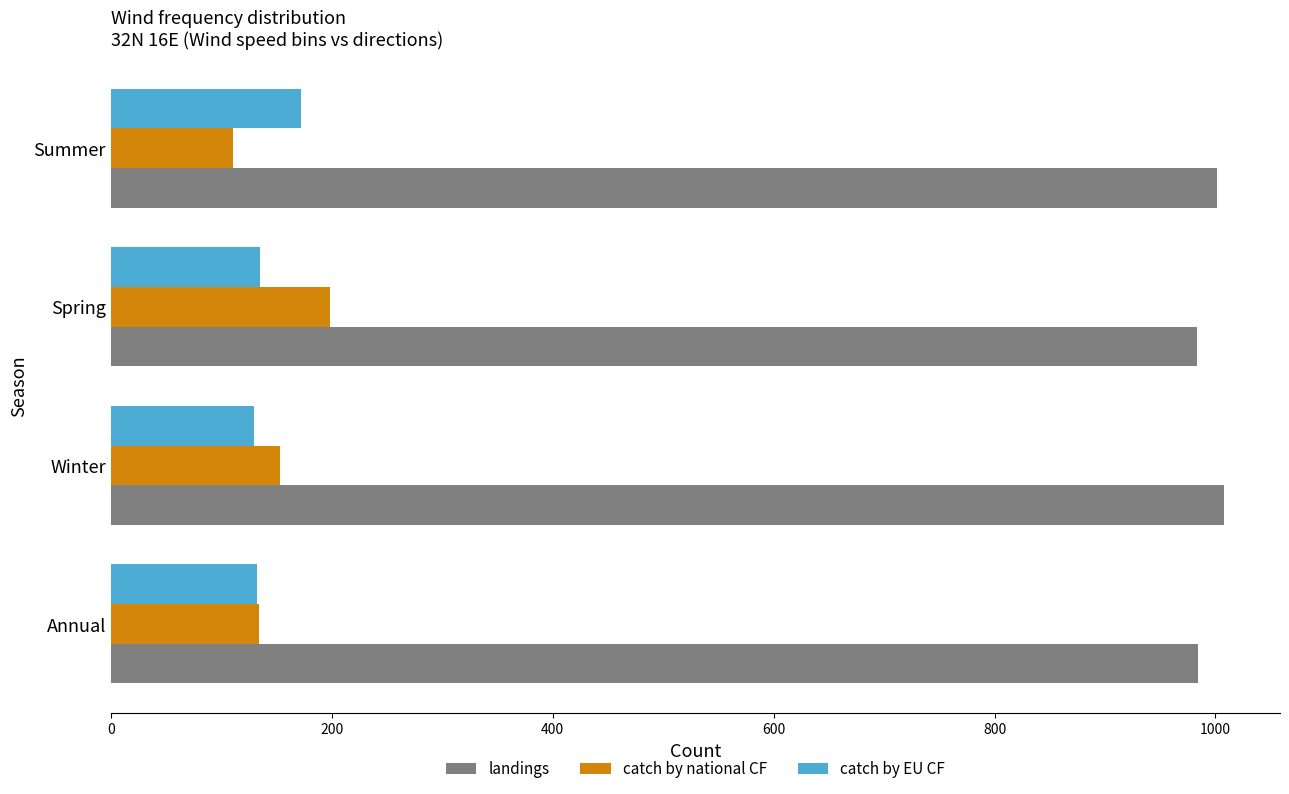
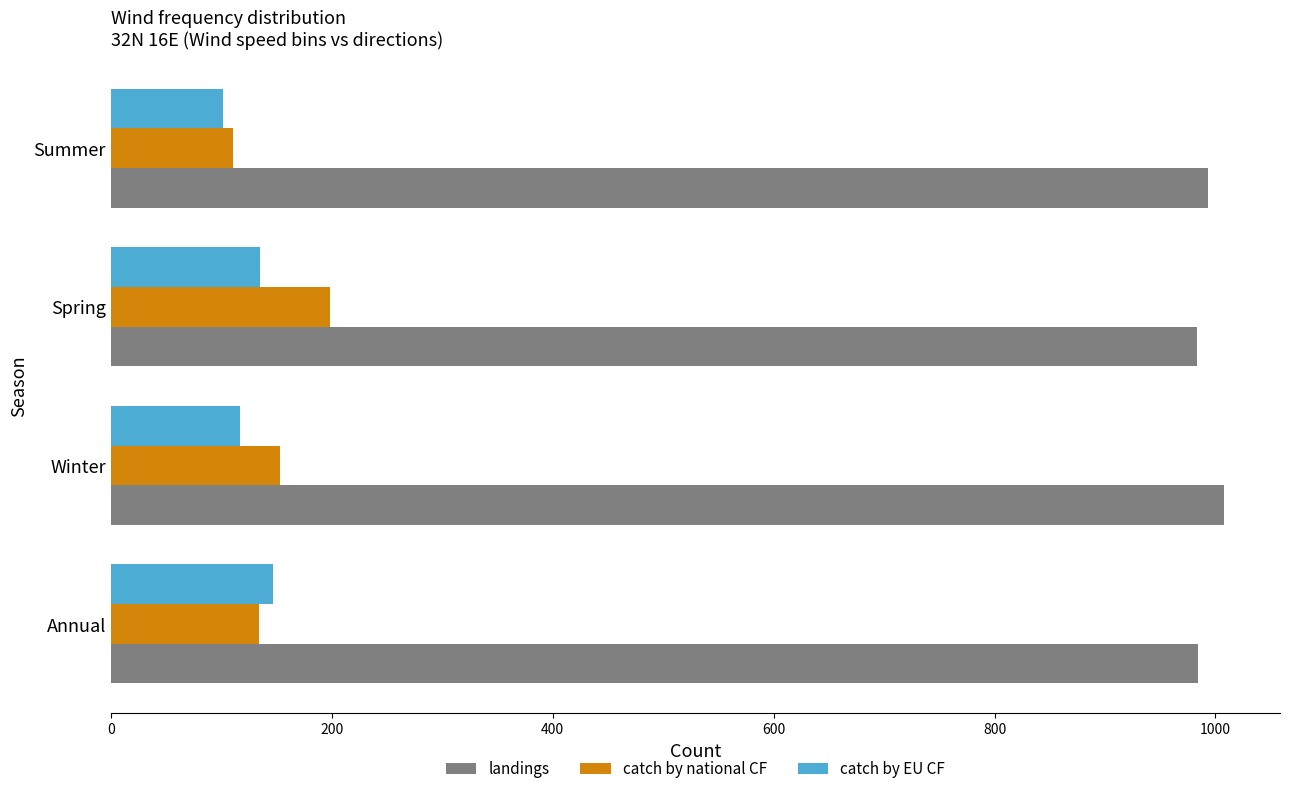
catch by EU CF, Summer: 172 -> 102
landings, Summer: 1001 -> 993
catch by EU CF, Winter: 130 -> 117
catch by EU CF, Annual: 132 -> 147
